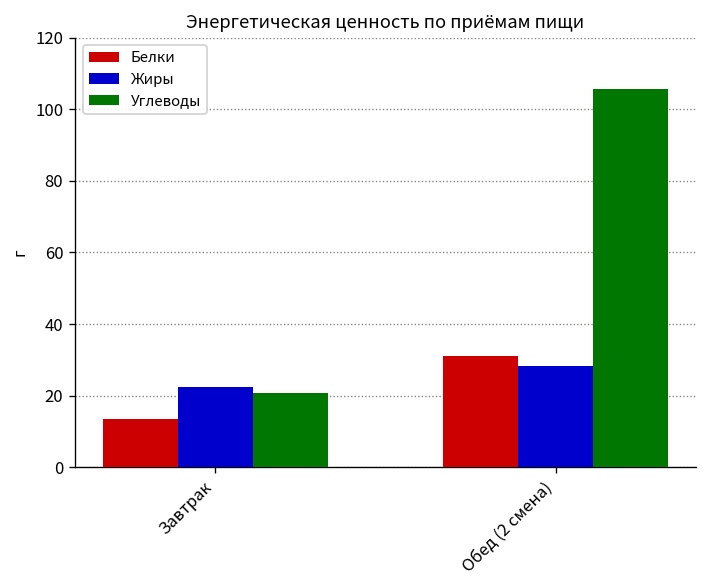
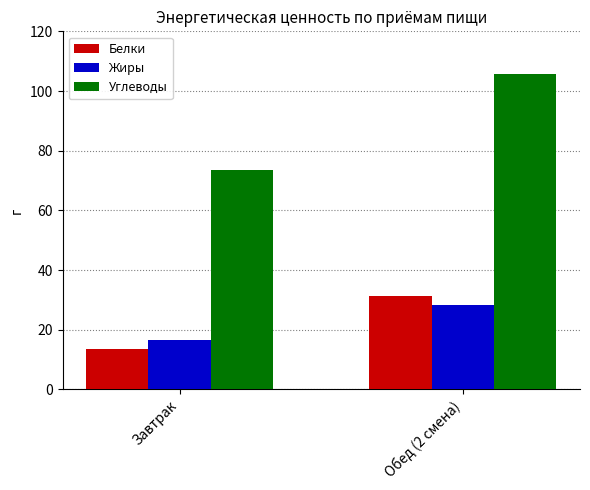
Жиры, Завтрак: 22 -> 17
Углеводы, Завтрак: 21 -> 74
